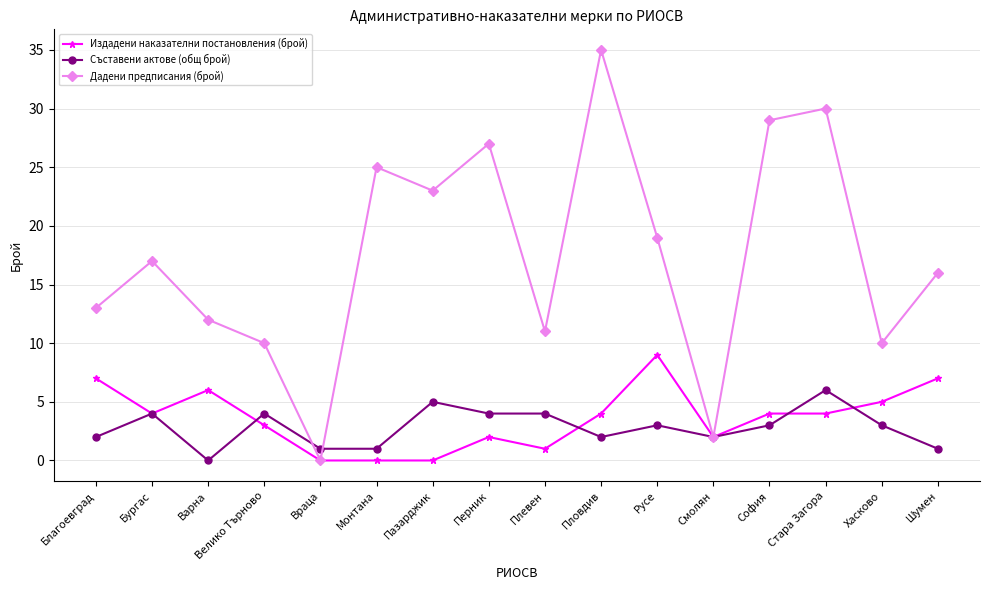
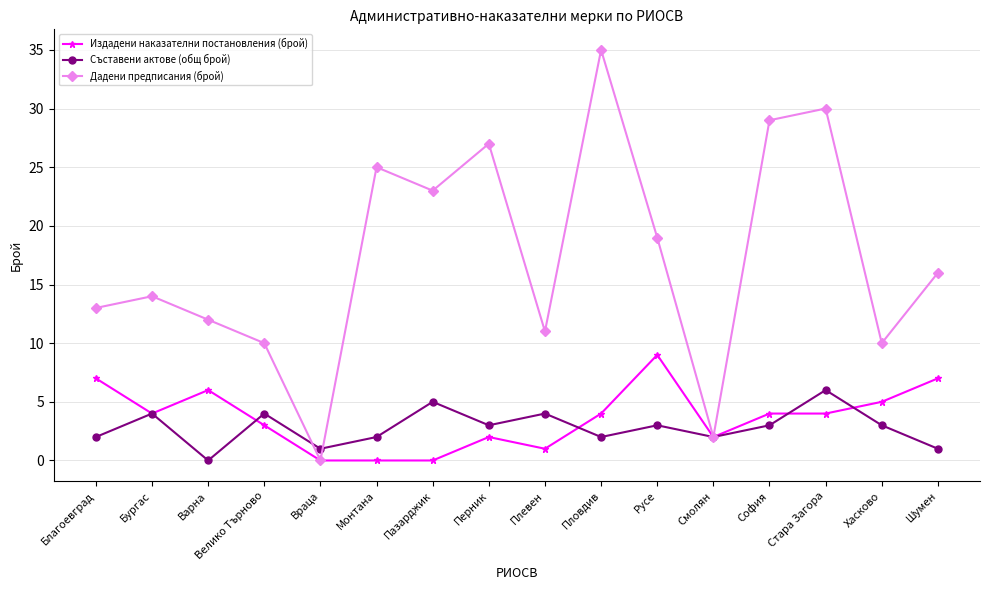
Дадени предписания (брой), Бургас: 17 -> 14
Съставени актове (общ брой), Монтана: 1 -> 2
Съставени актове (общ брой), Перник: 4 -> 3
